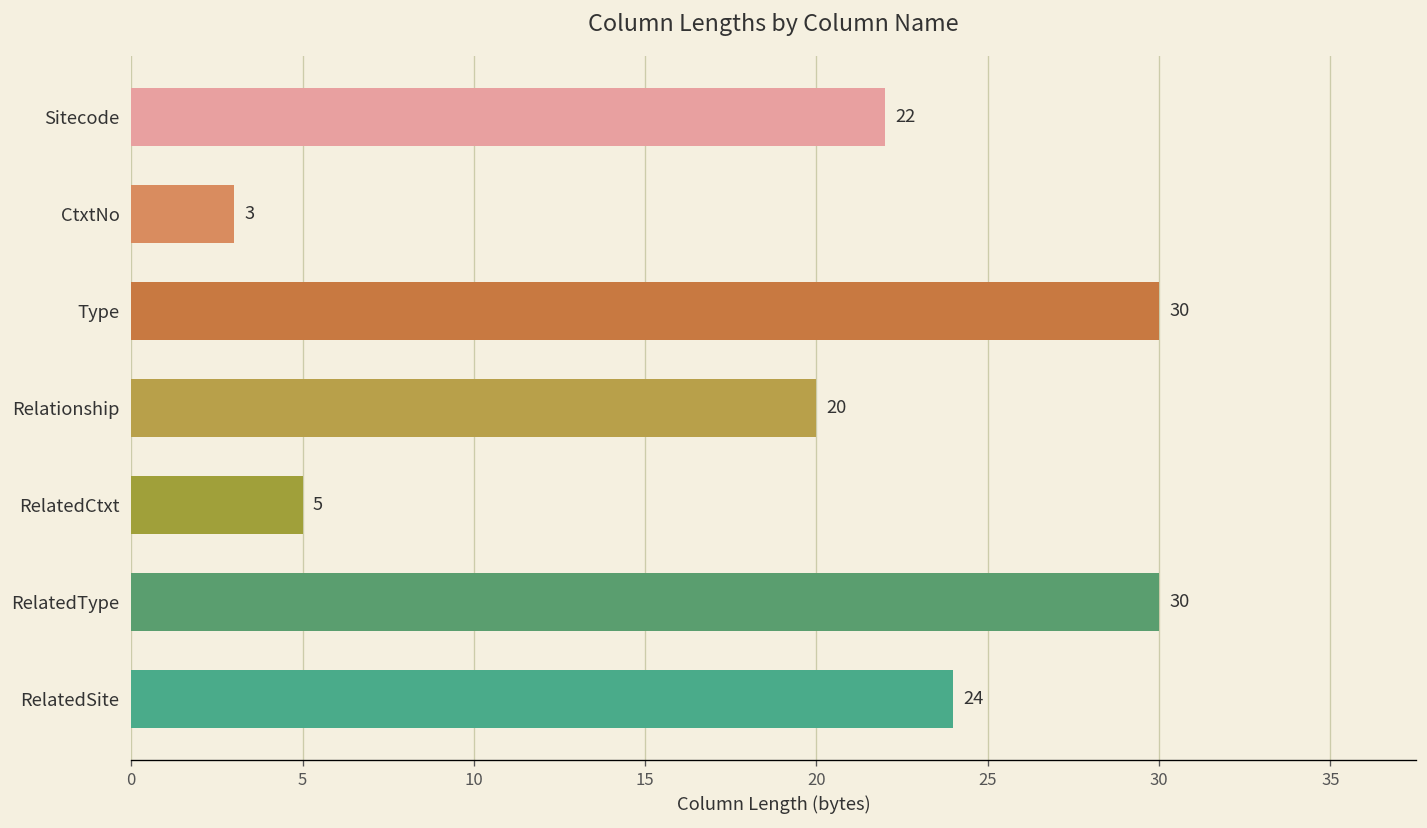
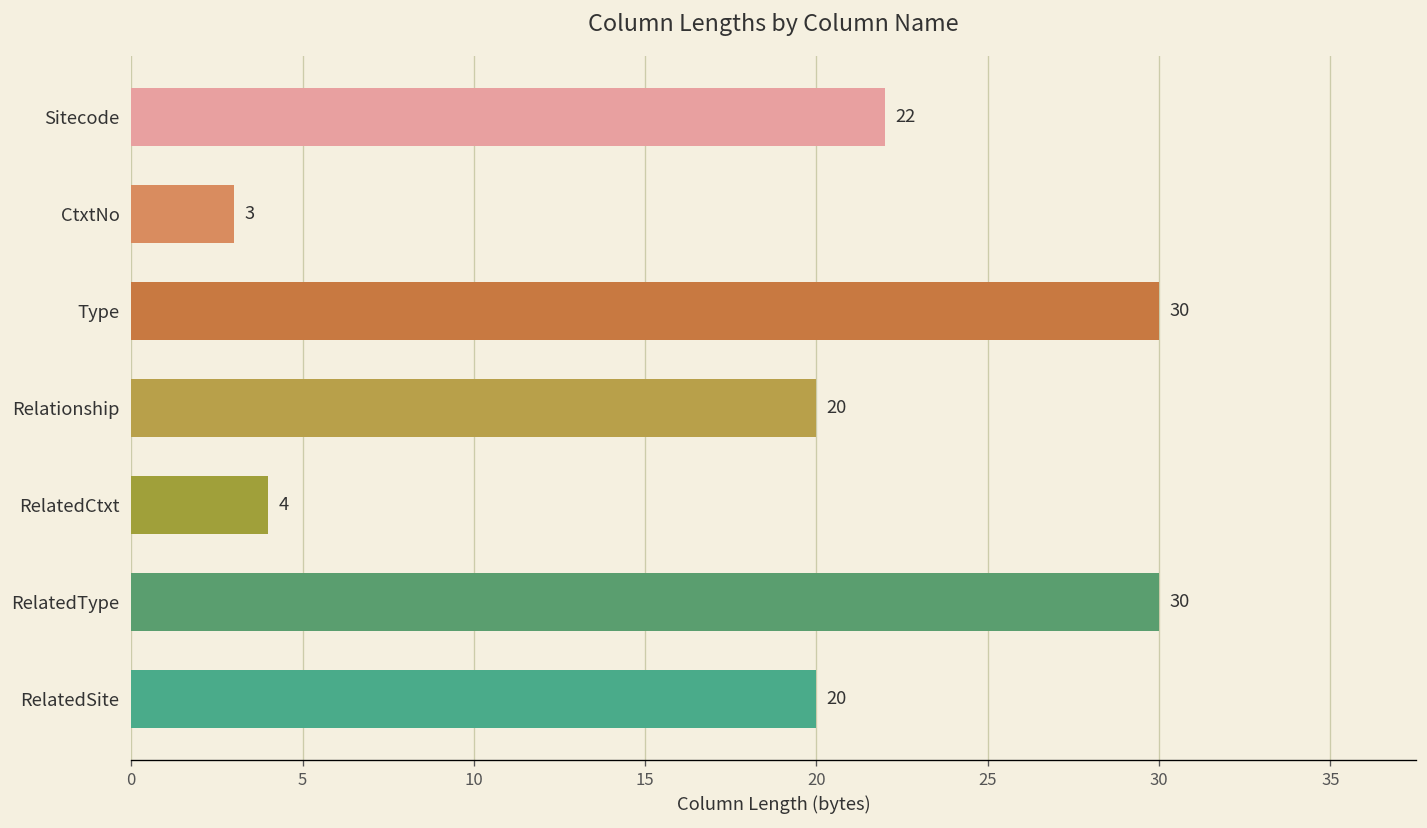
RelatedCtxt: 5 -> 4
RelatedSite: 24 -> 20
